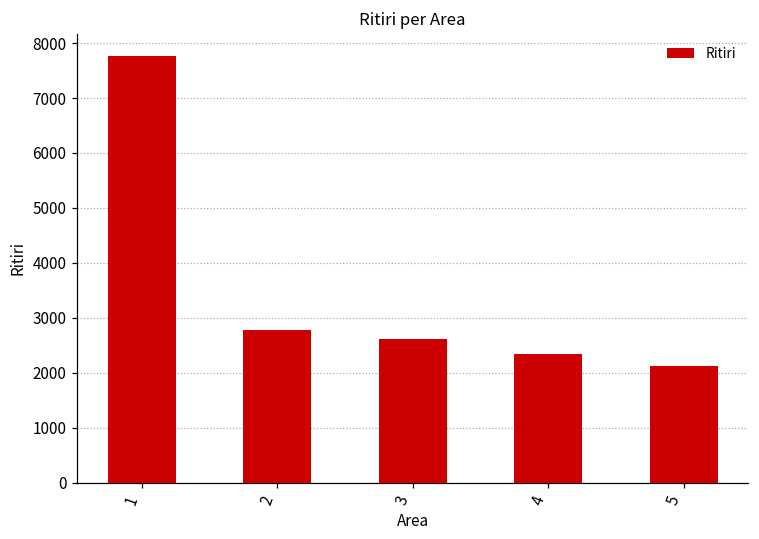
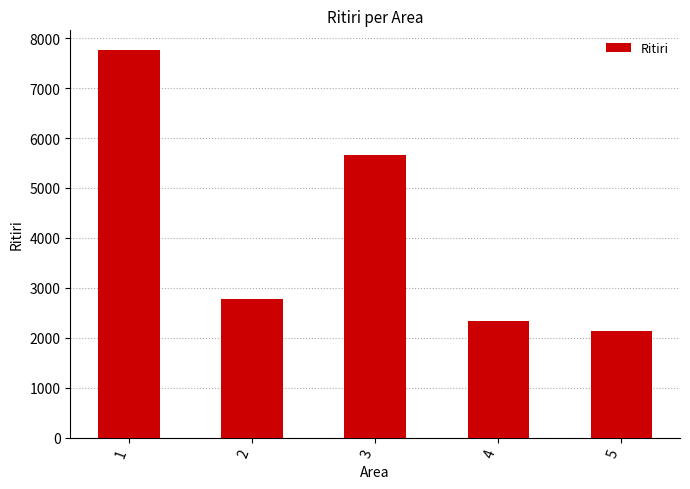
3: 2600 -> 5700
